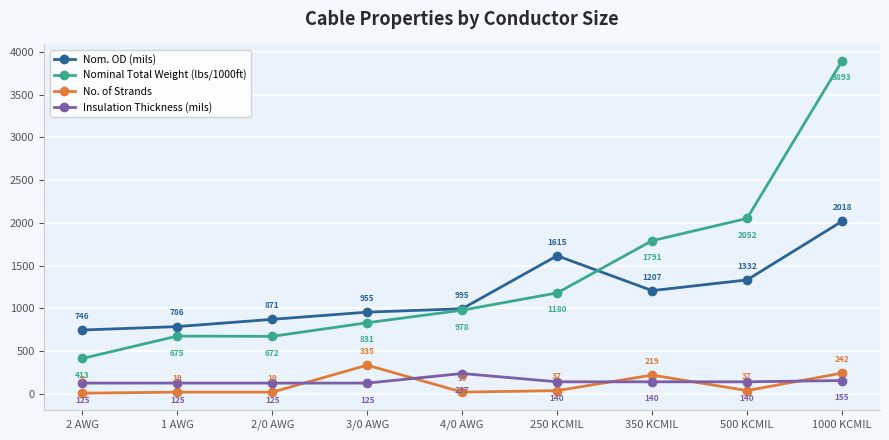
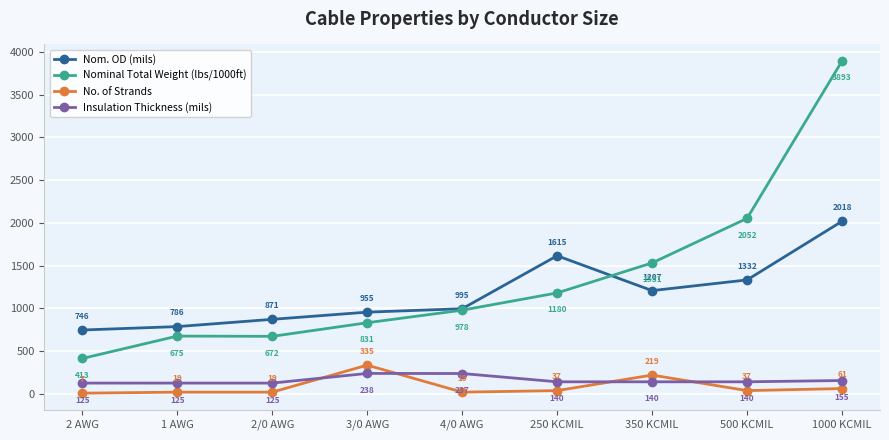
Insulation Thickness (mils), 3/0 AWG: 125 -> 238
Nominal Total Weight (lbs/1000ft), 350 KCMIL: 1791 -> 1531
No. of Strands, 1000 KCMIL: 242 -> 61
